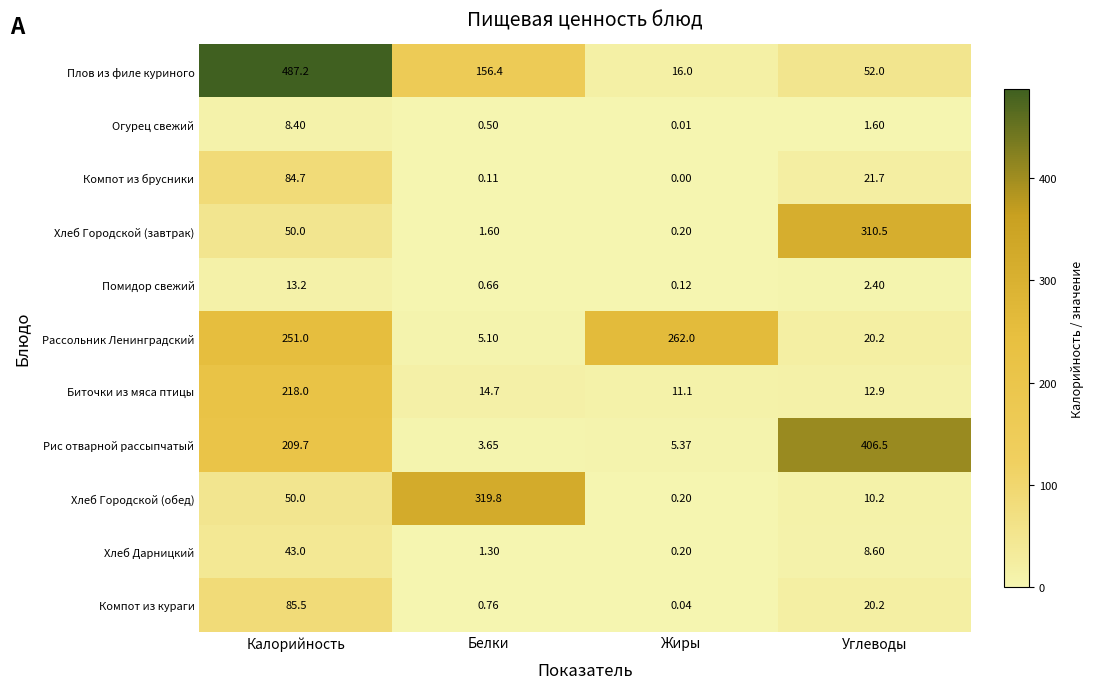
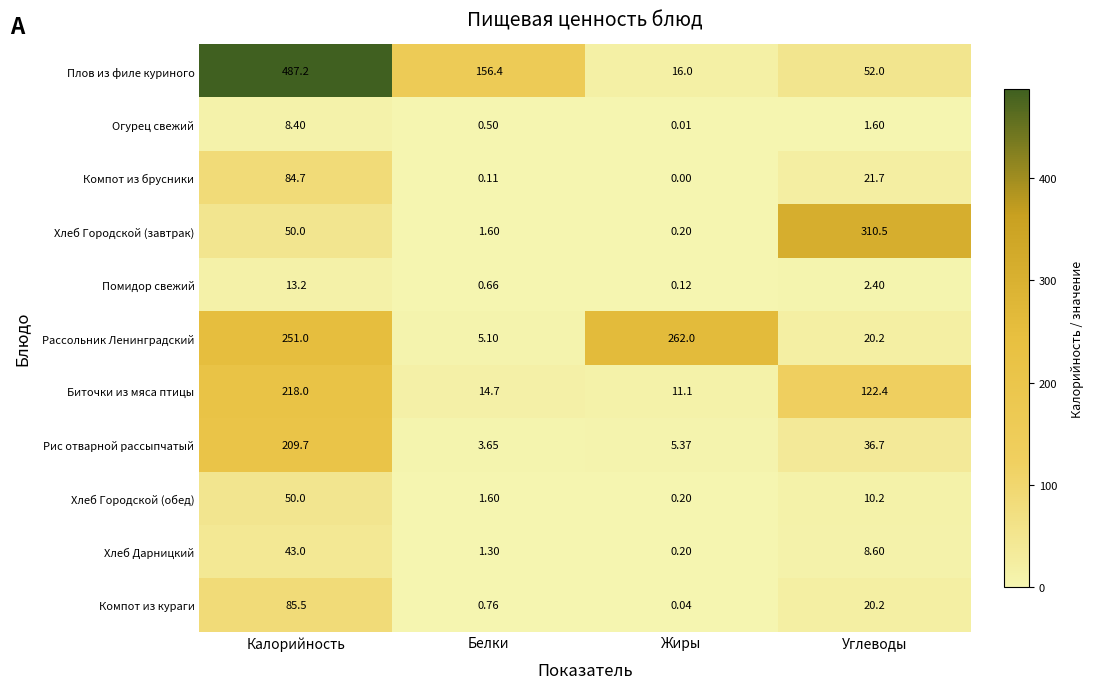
Биточки из мяса птицы, Углеводы: 12.9 -> 122.4
Рис отварной рассыпчатый, Углеводы: 406.5 -> 36.7
Хлеб Городской (обед), Белки: 319.8 -> 1.60
